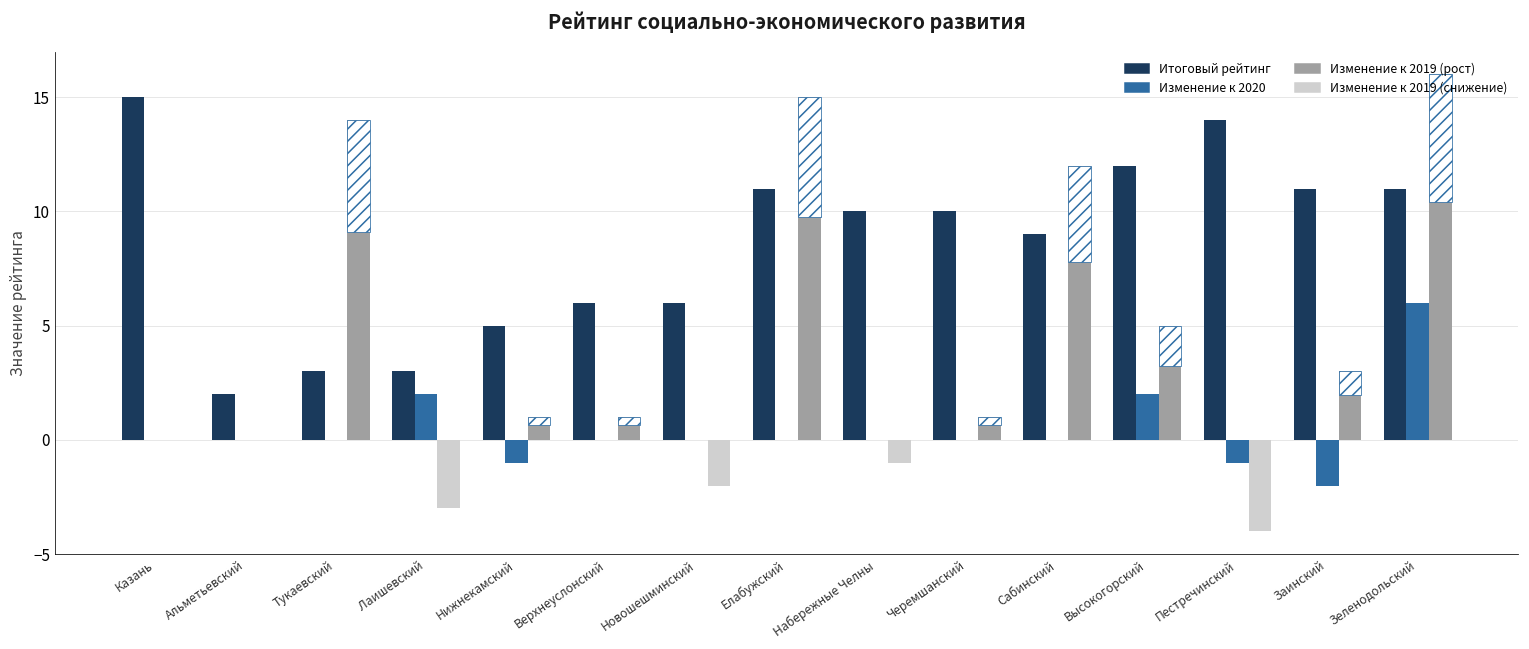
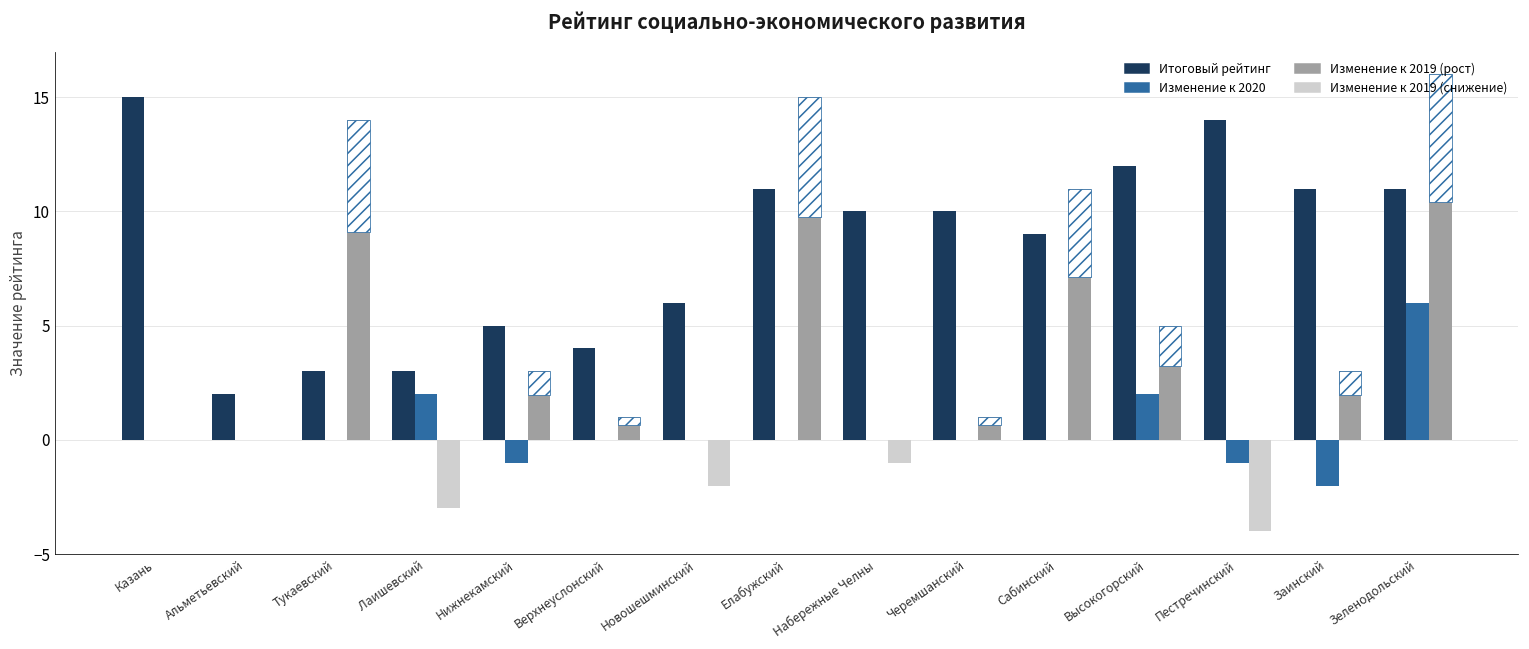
Изменение к 2019 (рост), Нижнекамский: 1 -> 3
Итоговый рейтинг, Верхнеуслонский: 6 -> 4
Изменение к 2019 (рост), Сабинский: 12 -> 11
